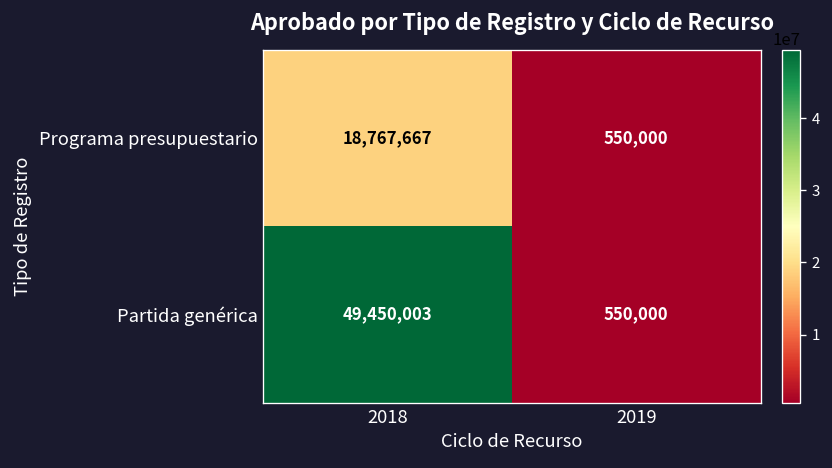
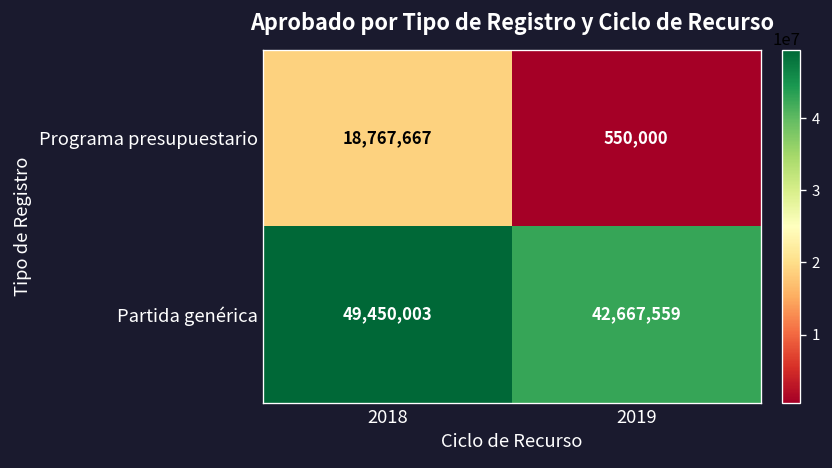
Partida genérica, 2019: 550,000 -> 42,667,559
